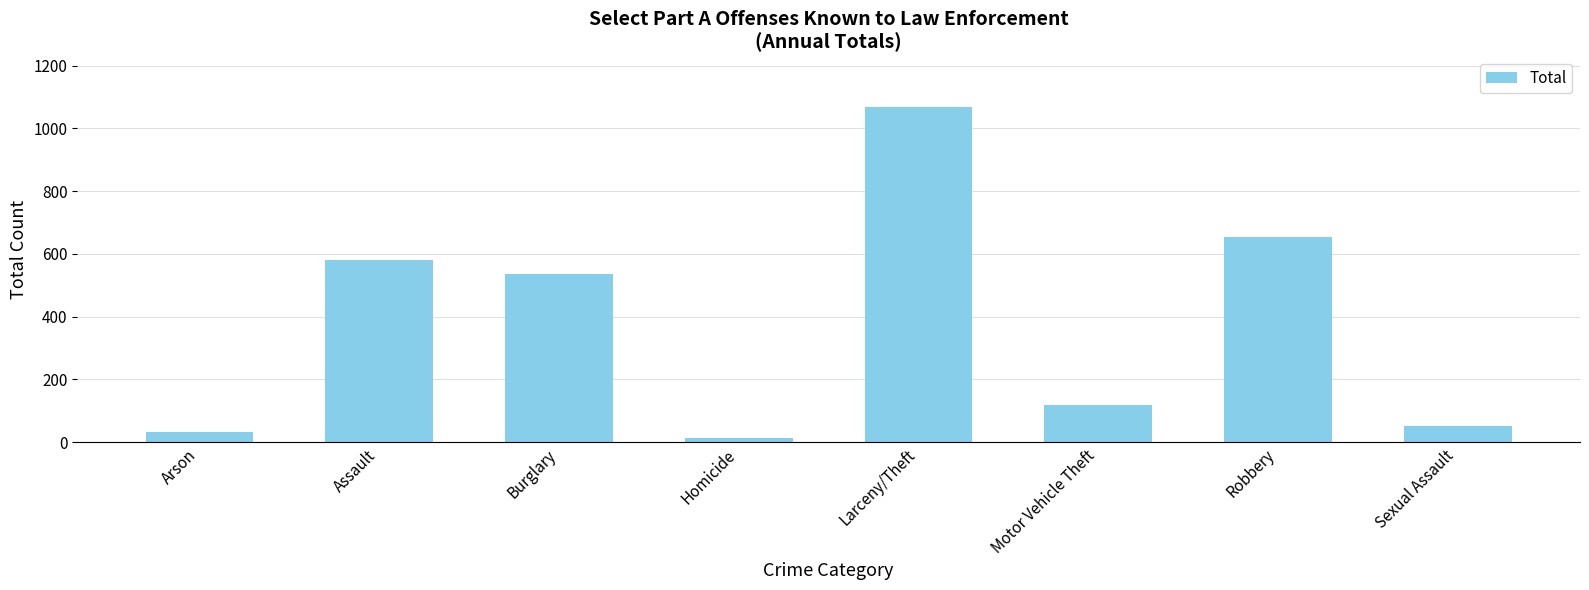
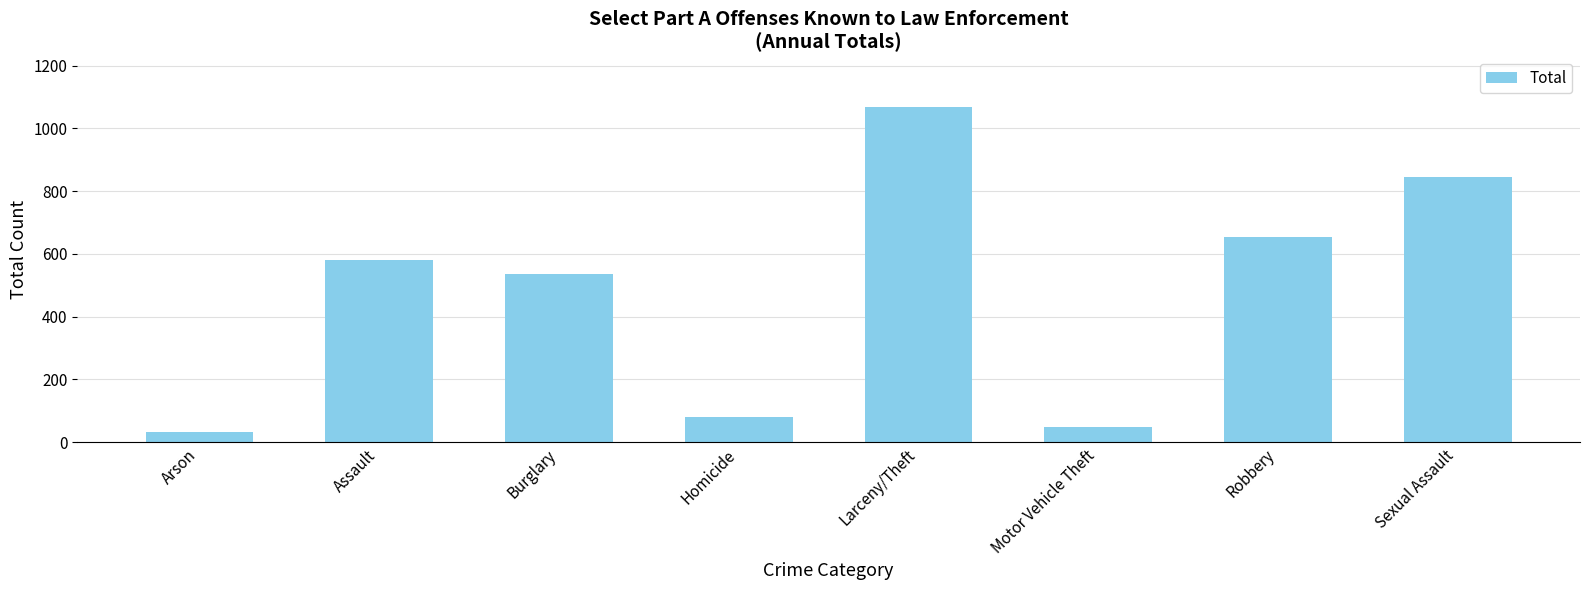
Homicide: 10 -> 80
Motor Vehicle Theft: 120 -> 50
Sexual Assault: 50 -> 840
